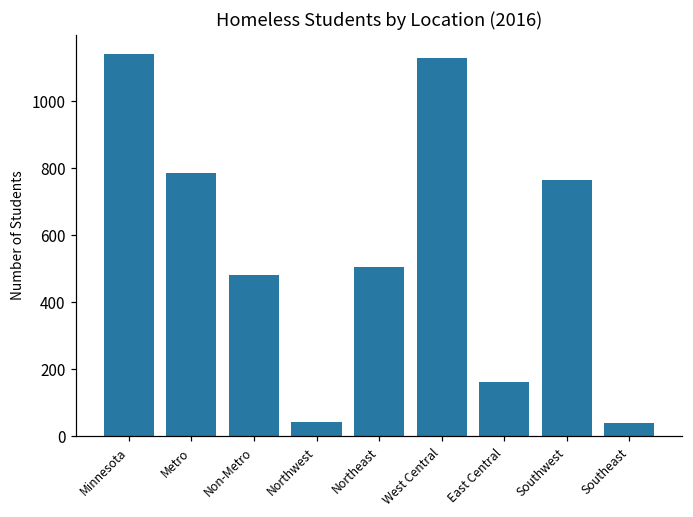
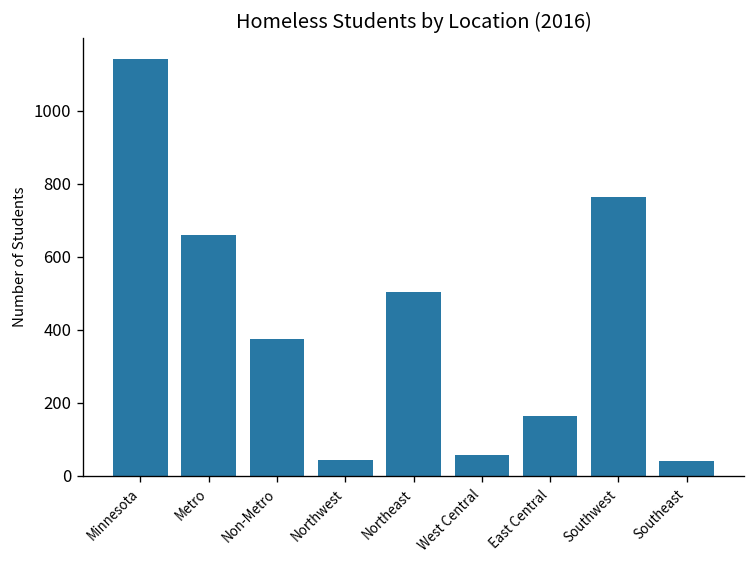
Metro: 790 -> 660
Non-Metro: 480 -> 380
West Central: 1130 -> 60
